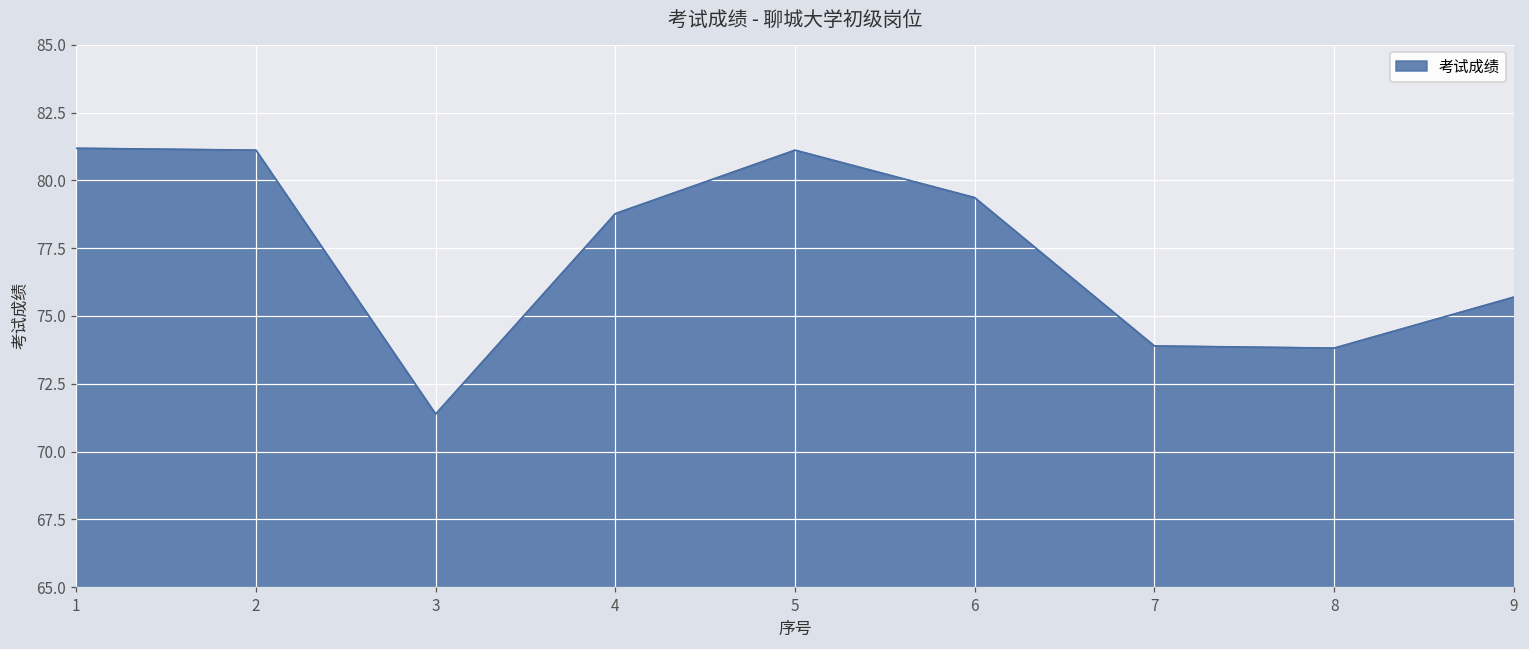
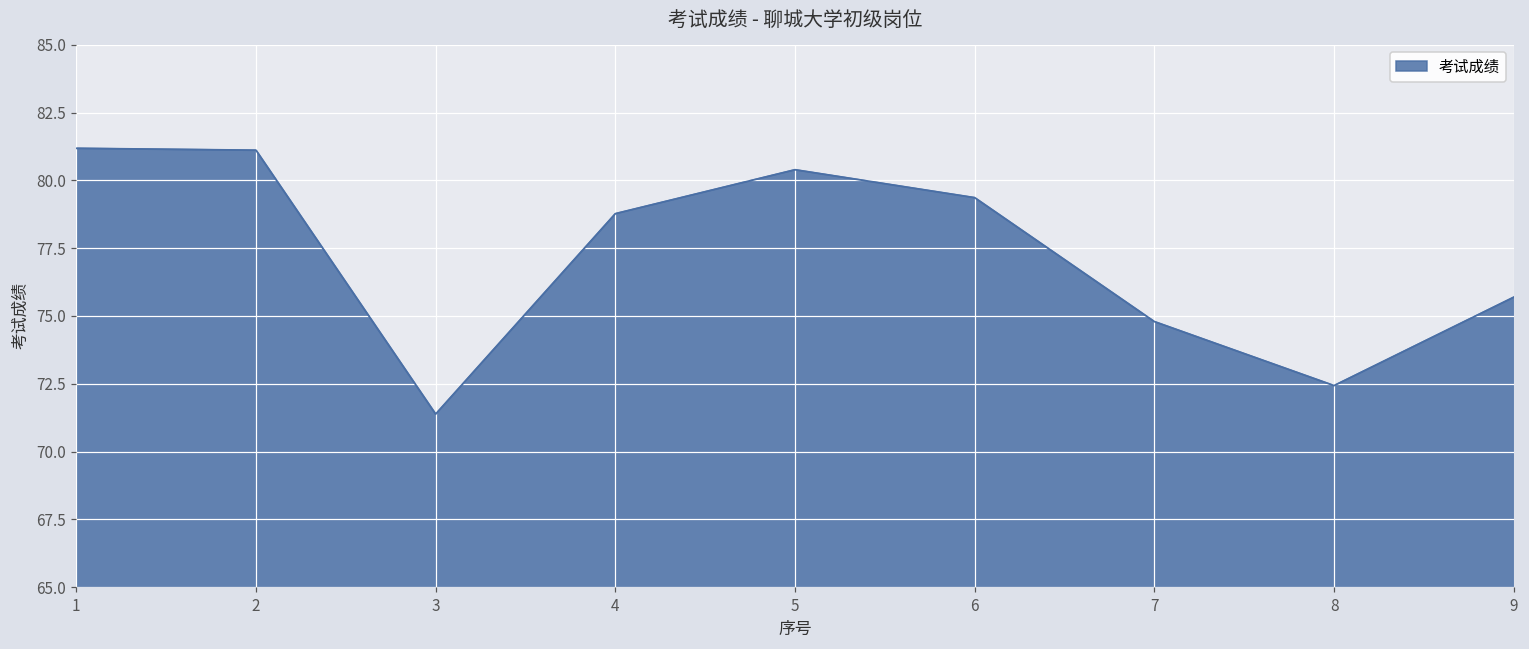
5: 81.1 -> 80.4
7: 73.9 -> 74.8
8: 73.8 -> 72.4
